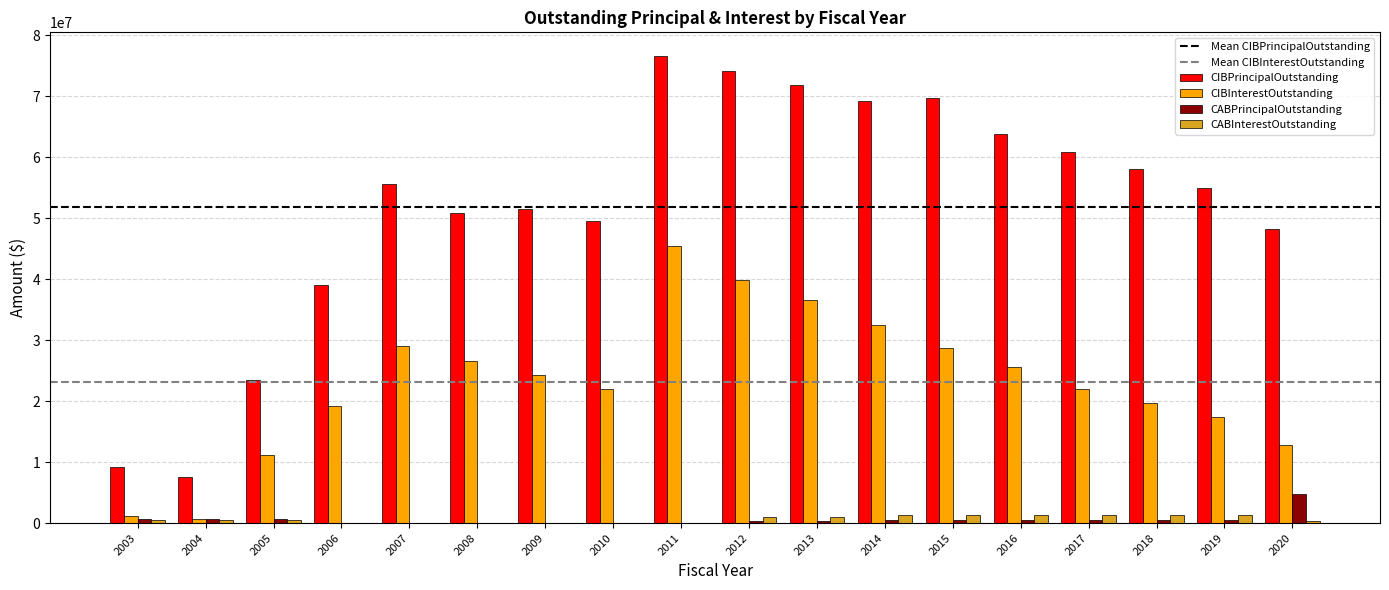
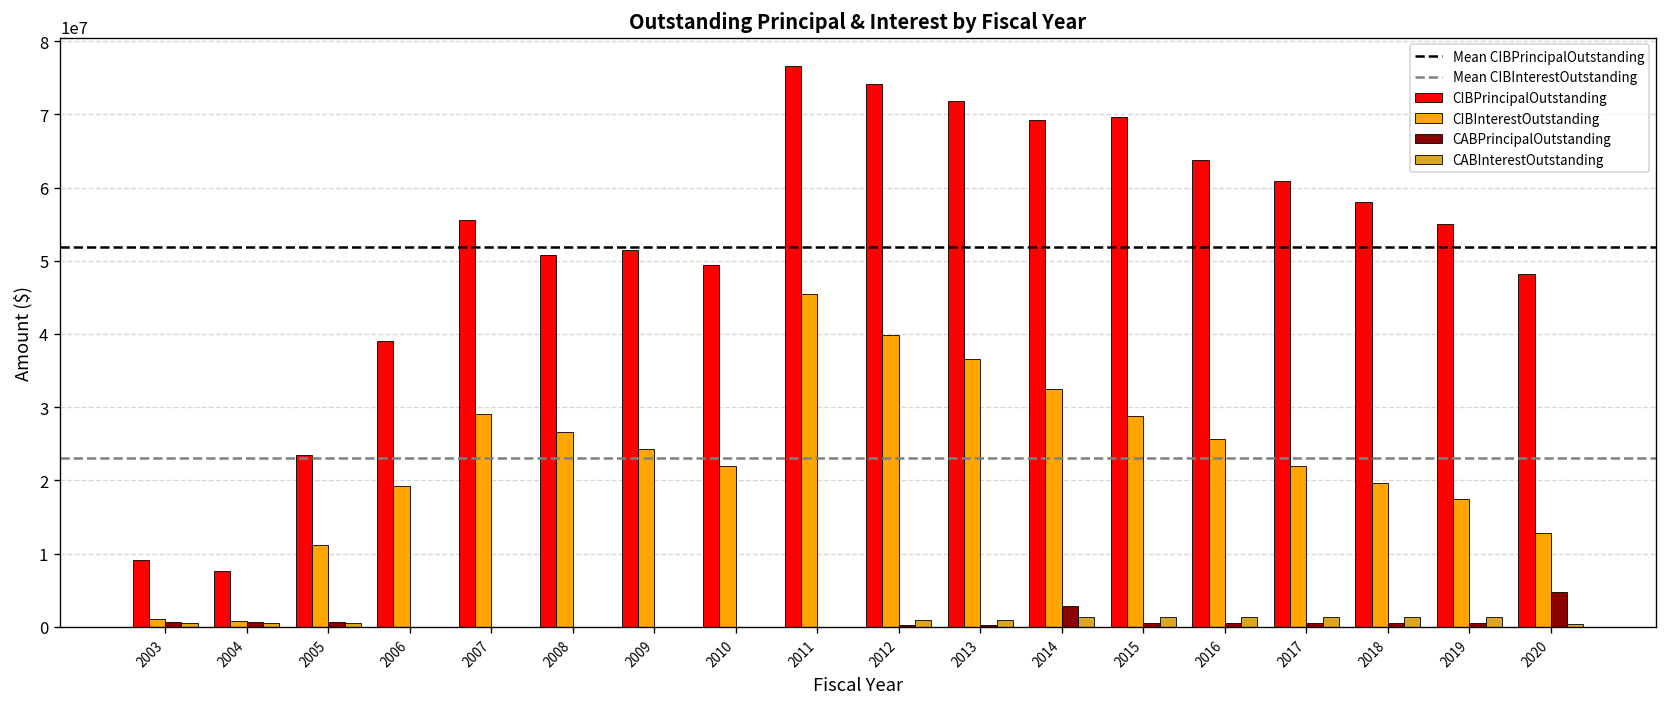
CABPrincipalOutstanding, 2014: 0 -> 3000000
